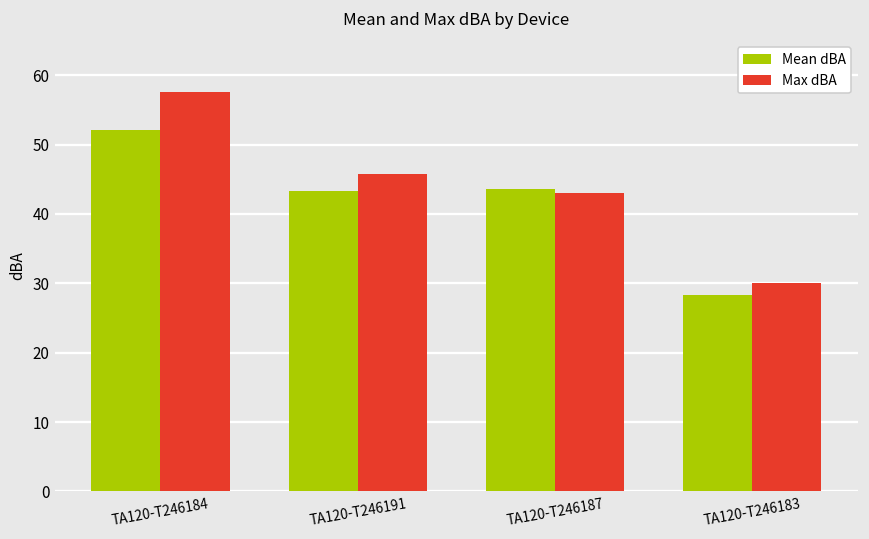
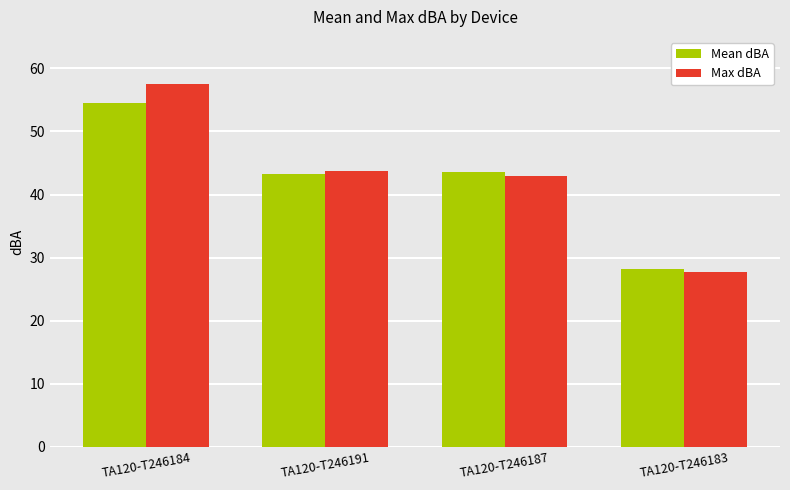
Mean dBA, TA120-T246184: 52 -> 55
Max dBA, TA120-T246191: 46 -> 44
Max dBA, TA120-T246183: 30 -> 28
